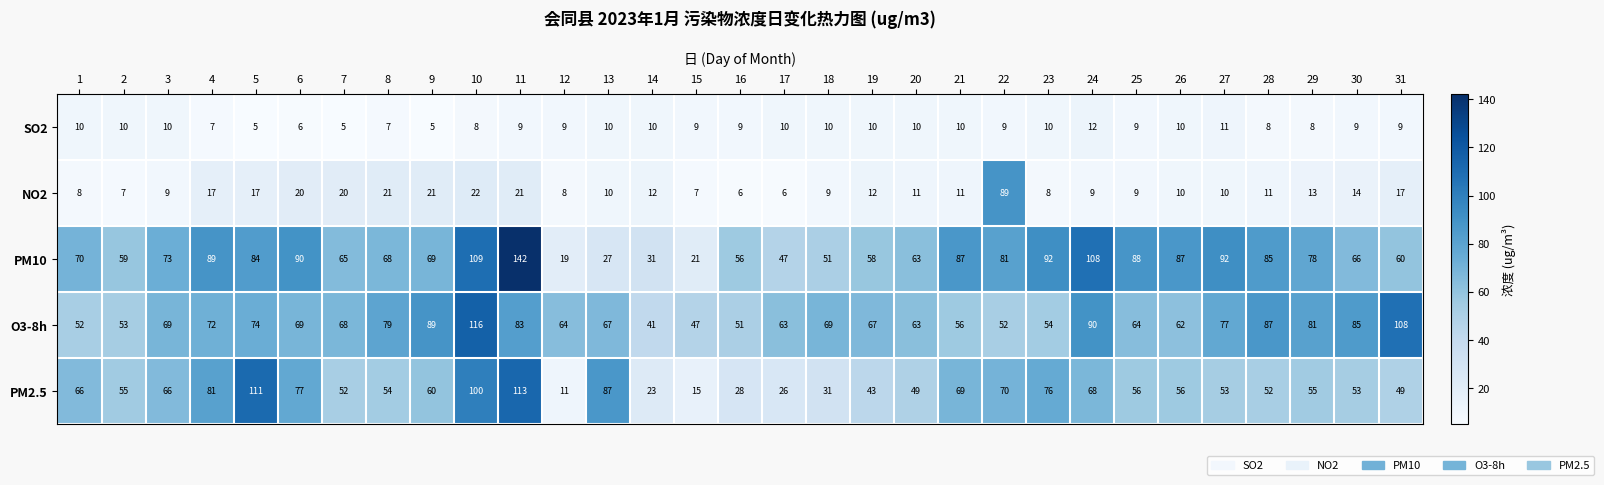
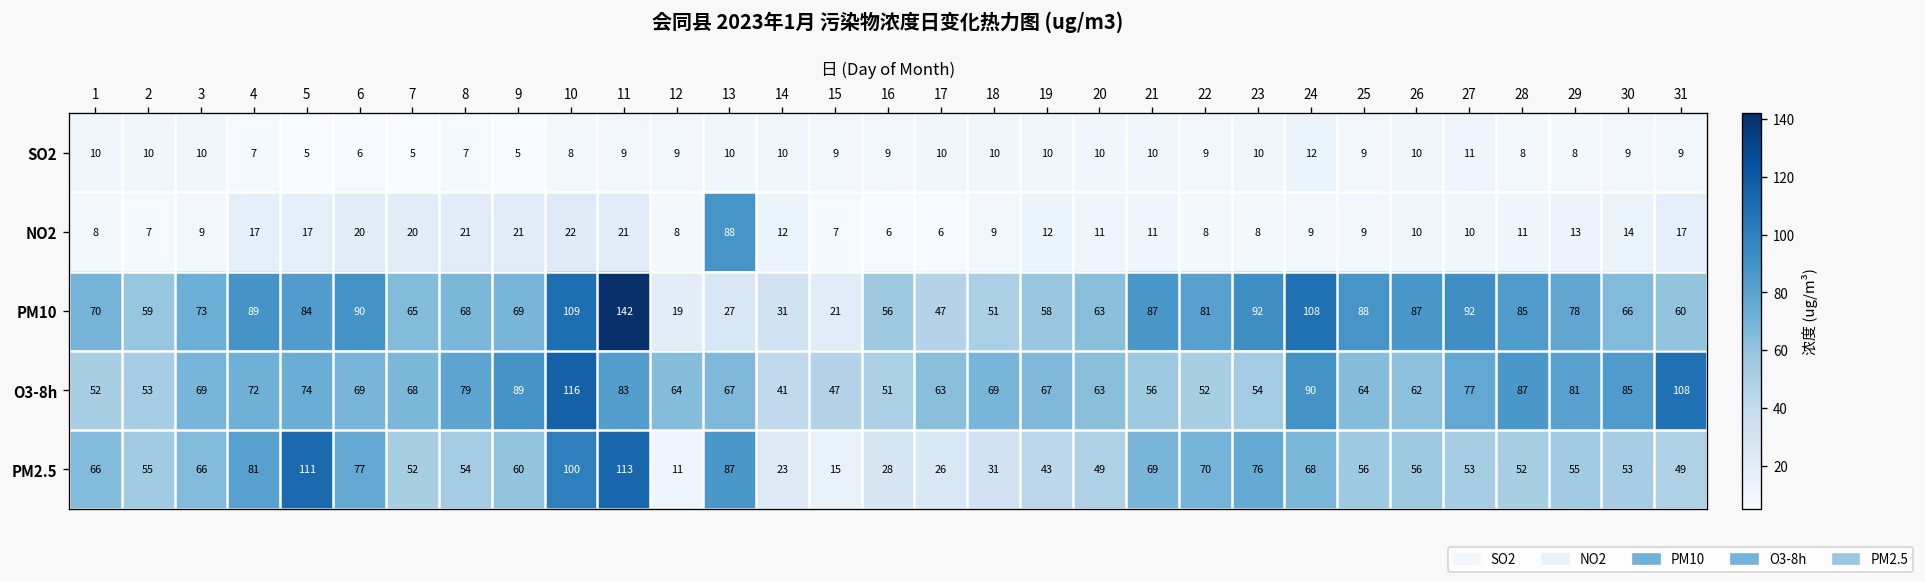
NO2, 13: 10 -> 88
NO2, 22: 89 -> 8
